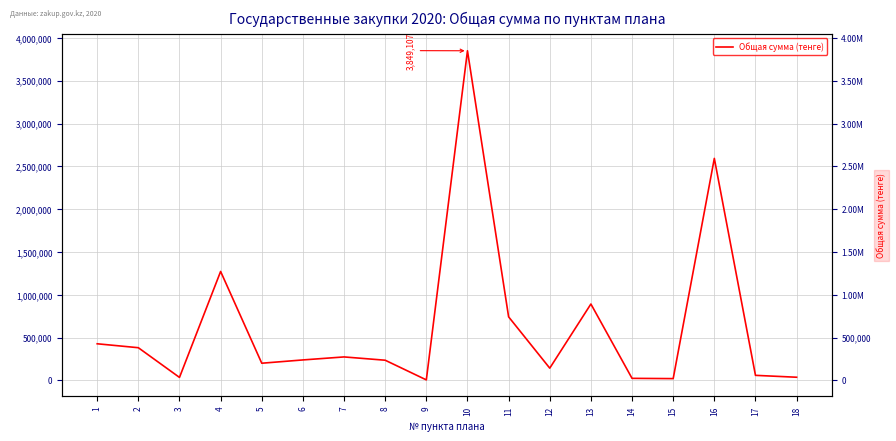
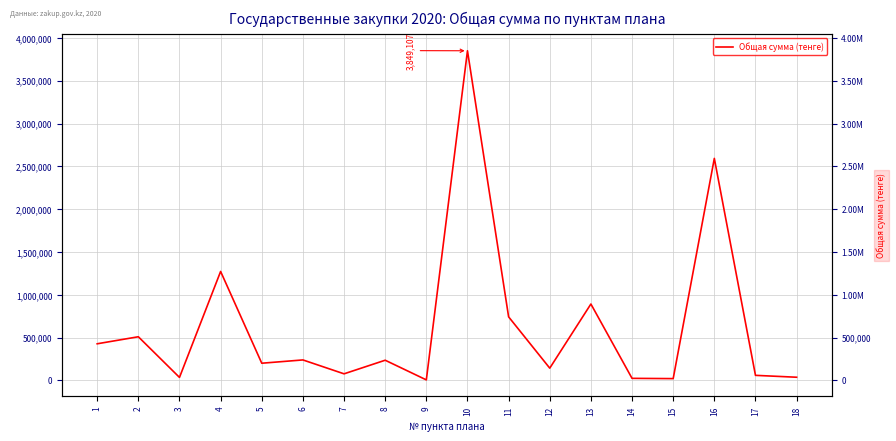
2: 400,000 -> 500,000
7: 300,000 -> 100,000
